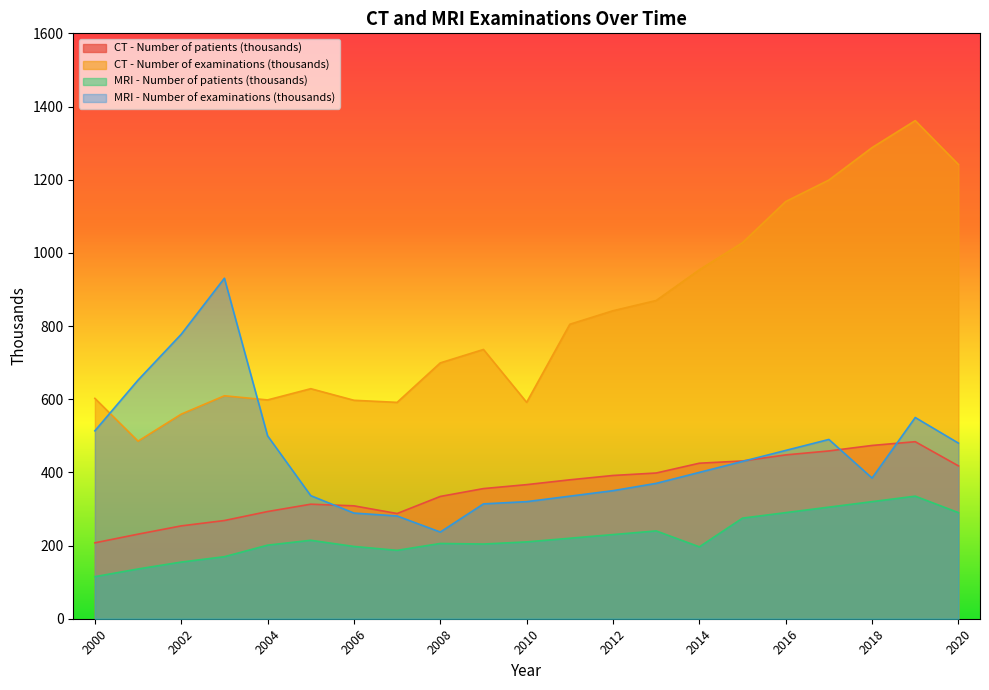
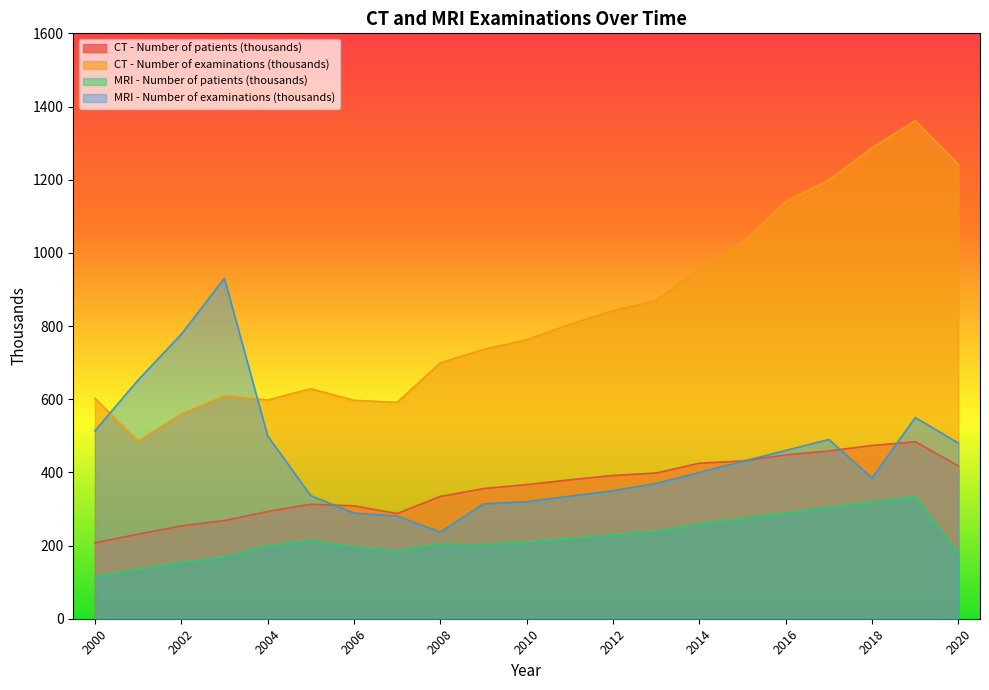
CT - Number of examinations (thousands), 2010: 590 -> 760
MRI - Number of patients (thousands), 2014: 200 -> 260
MRI - Number of patients (thousands), 2020: 290 -> 180
